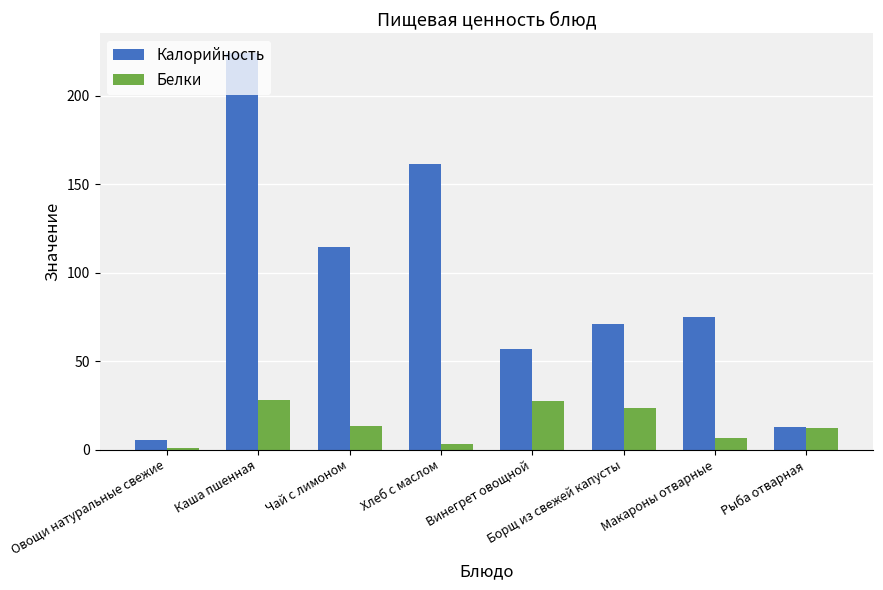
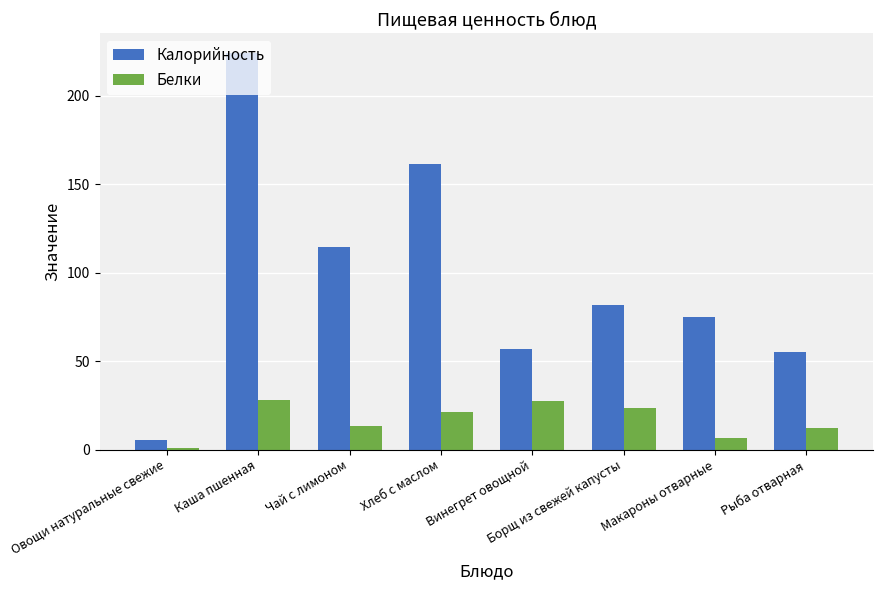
Белки, Хлеб с маслом: 3 -> 21
Калорийность, Борщ из свежей капусты: 71 -> 82
Калорийность, Рыба отварная: 13 -> 55
